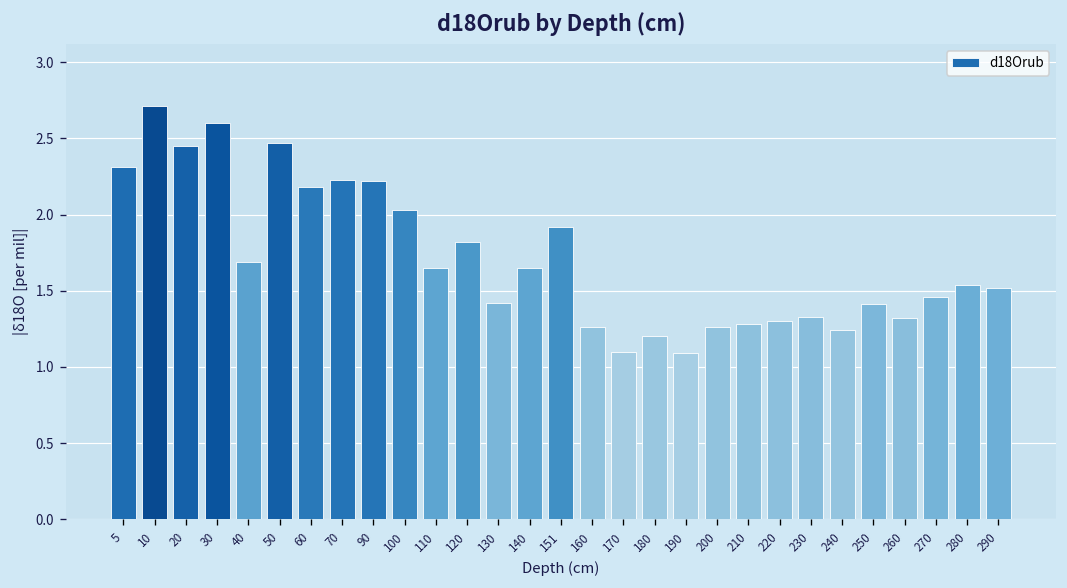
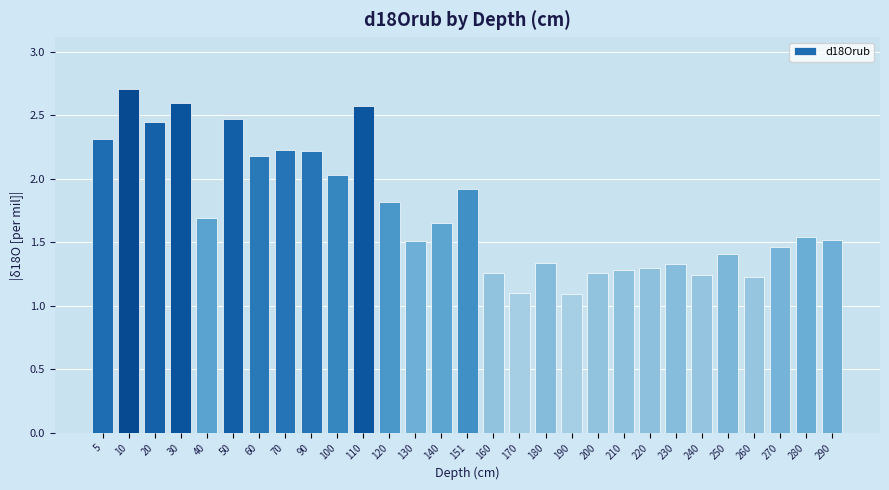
110: 1.65 -> 2.57
130: 1.42 -> 1.51
180: 1.20 -> 1.34
260: 1.32 -> 1.23
